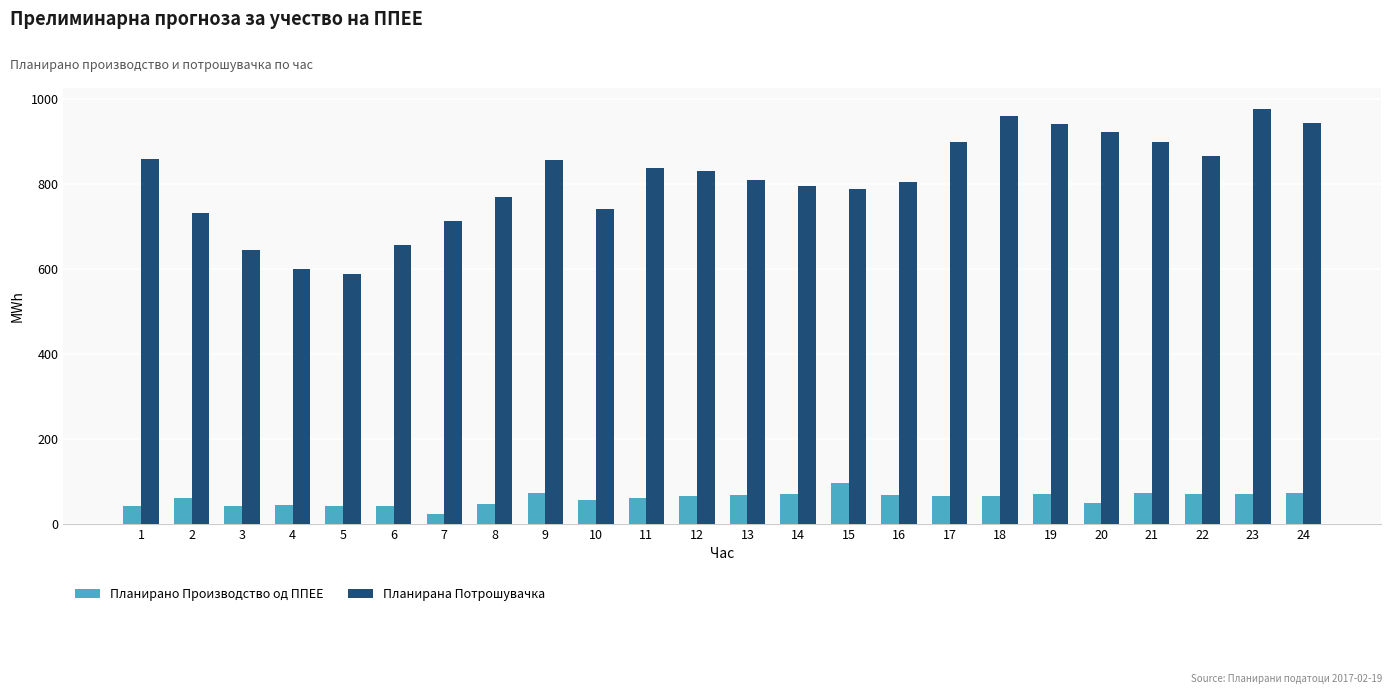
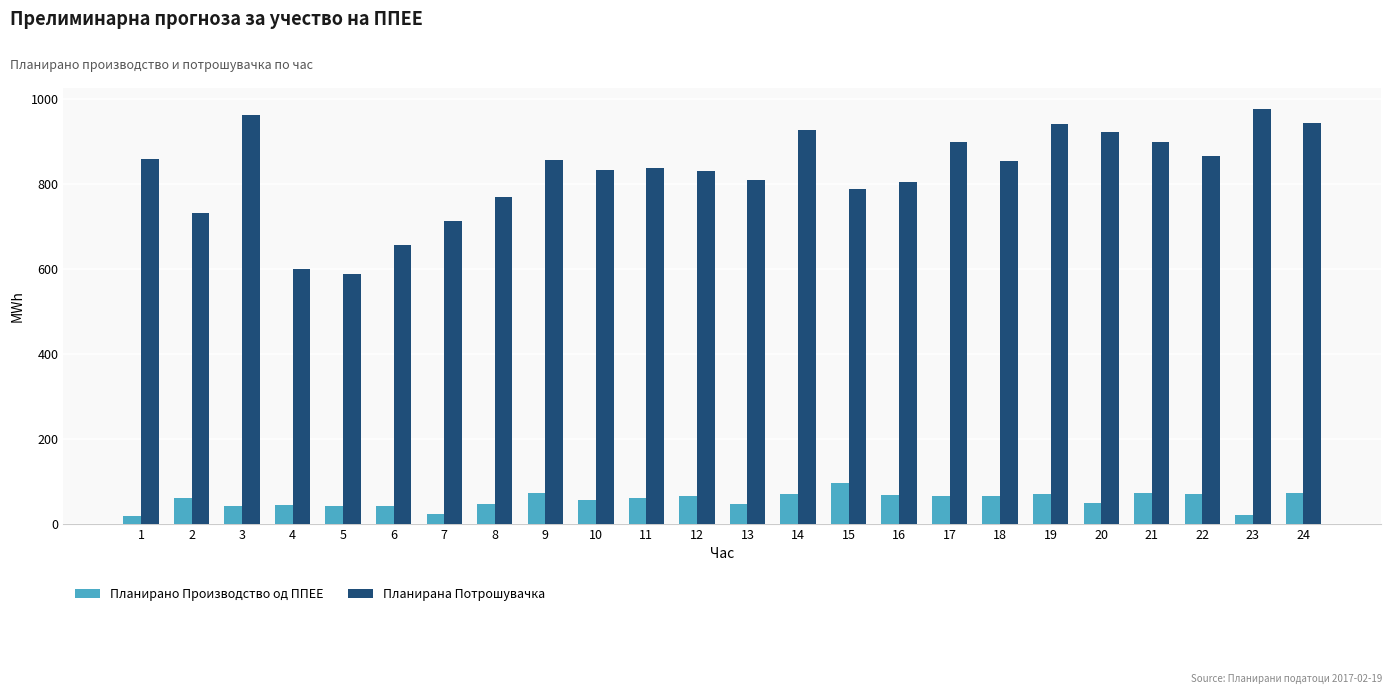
Планирано Производство од ППЕЕ, 1: 40 -> 20
Планирана Потрошувачка, 3: 640 -> 960
Планирана Потрошувачка, 10: 740 -> 830
Планирано Производство од ППЕЕ, 13: 70 -> 50
Планирана Потрошувачка, 14: 790 -> 930
Планирана Потрошувачка, 18: 960 -> 850
Планирано Производство од ППЕЕ, 23: 70 -> 20
